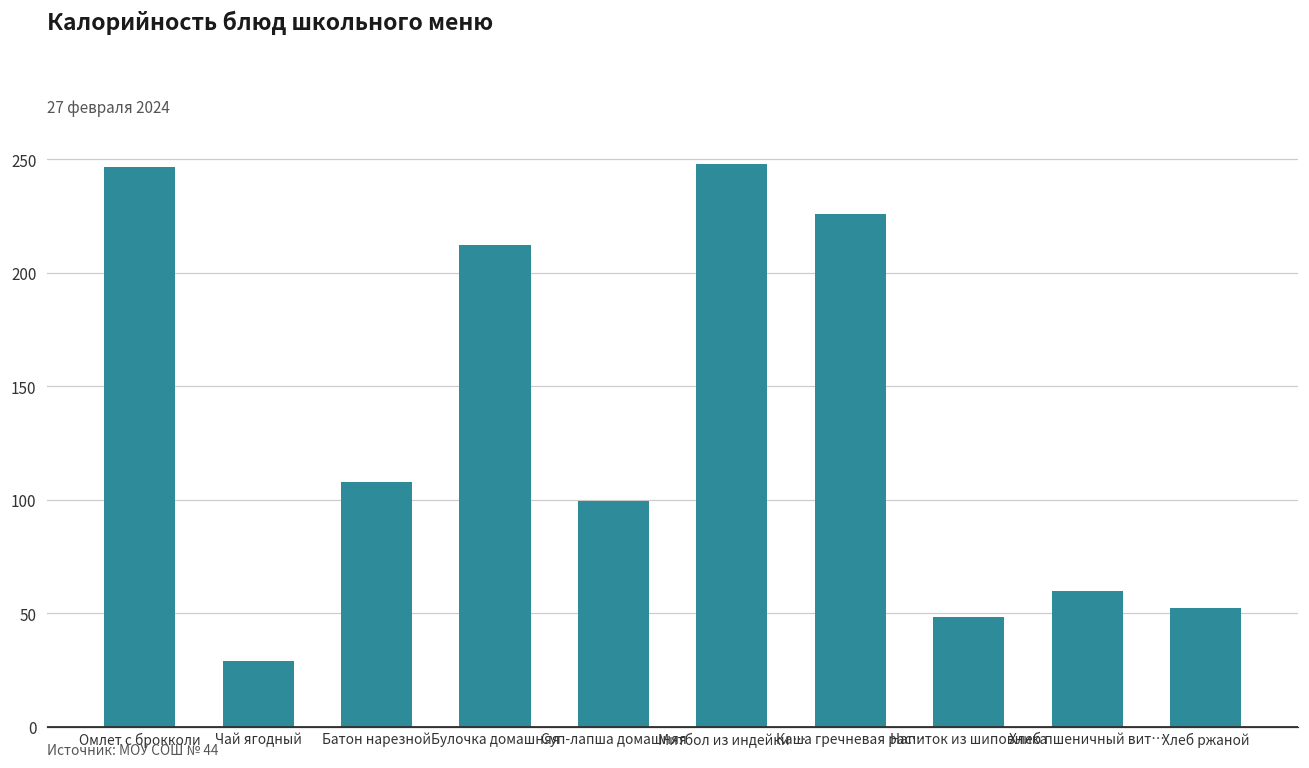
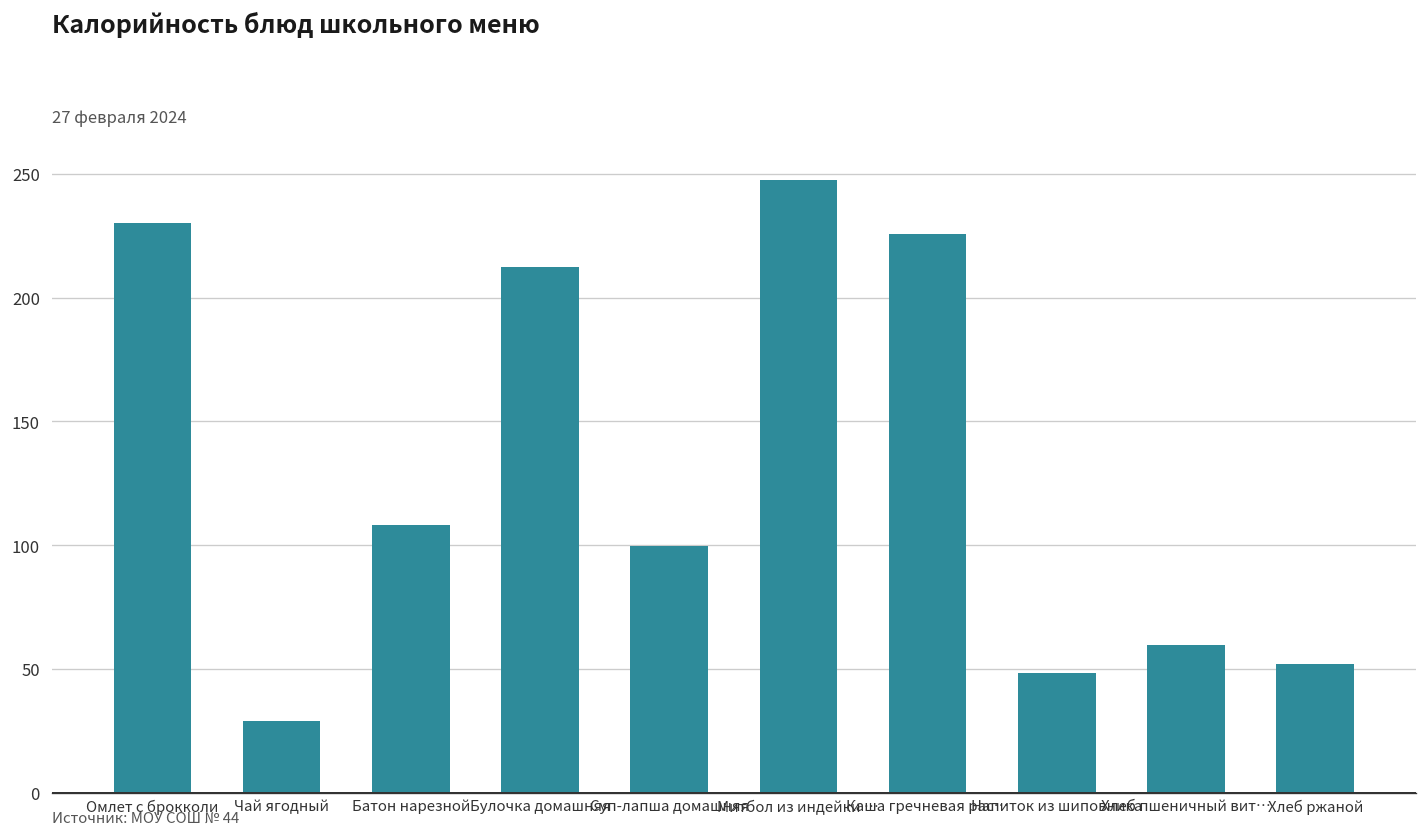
Омлет с брокколи: 247 -> 230
